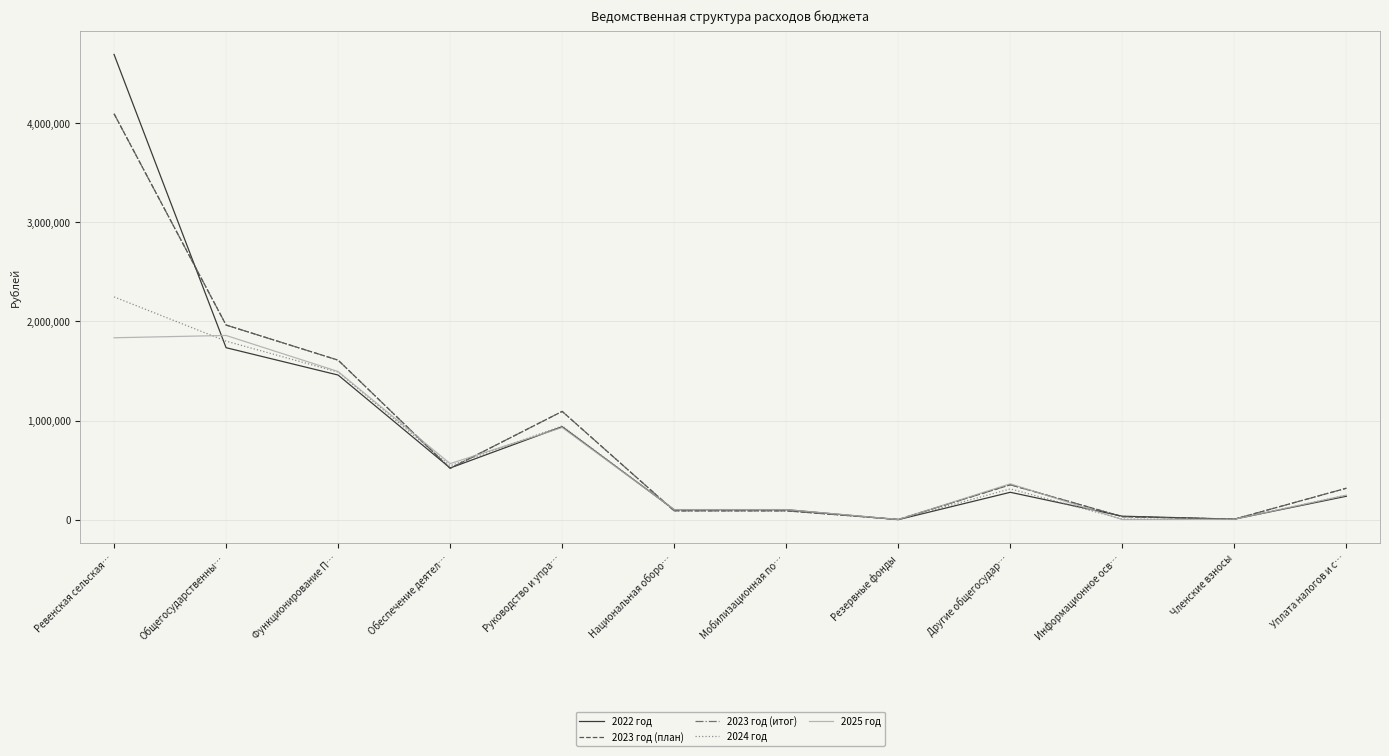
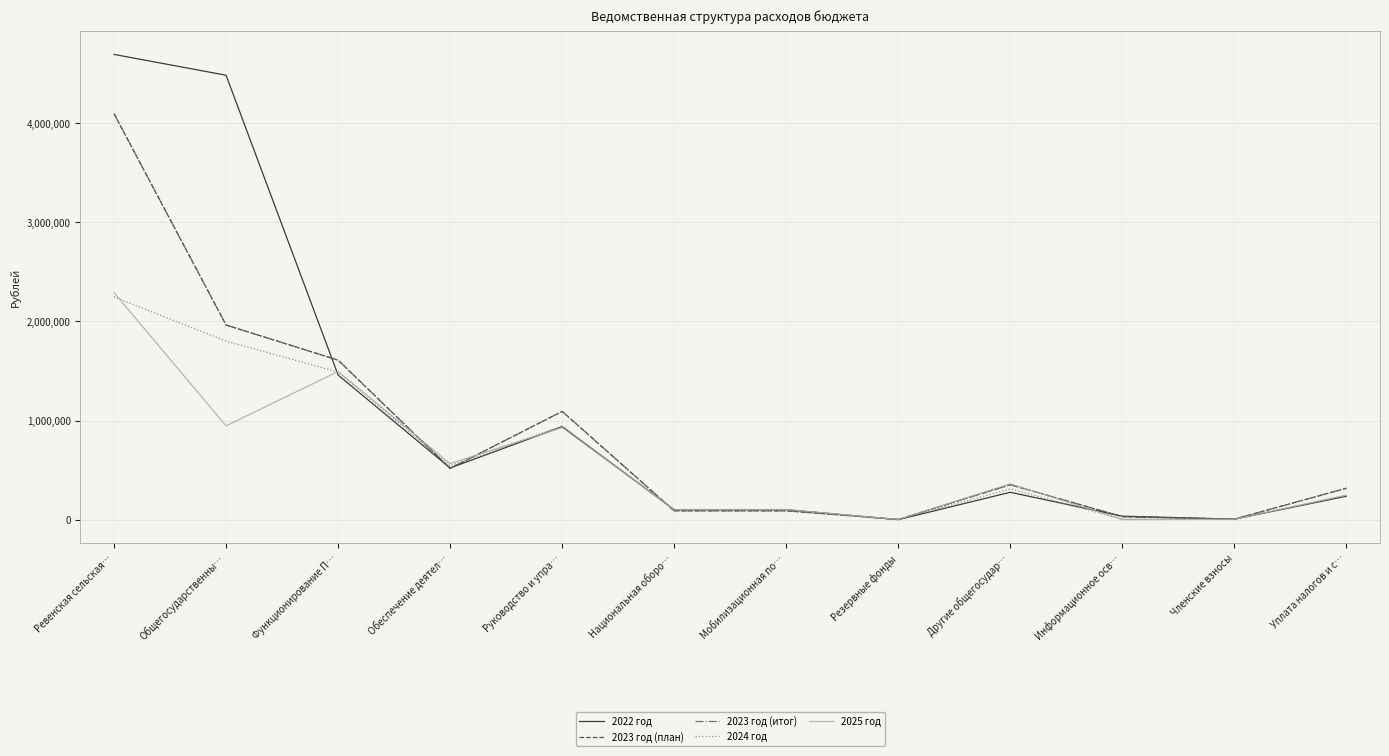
2025 год, Ревенская сельская…: 1,800,000 -> 2,300,000
2022 год, Общегосударственны…: 1,700,000 -> 4,500,000
2025 год, Общегосударственны…: 1,900,000 -> 900,000
